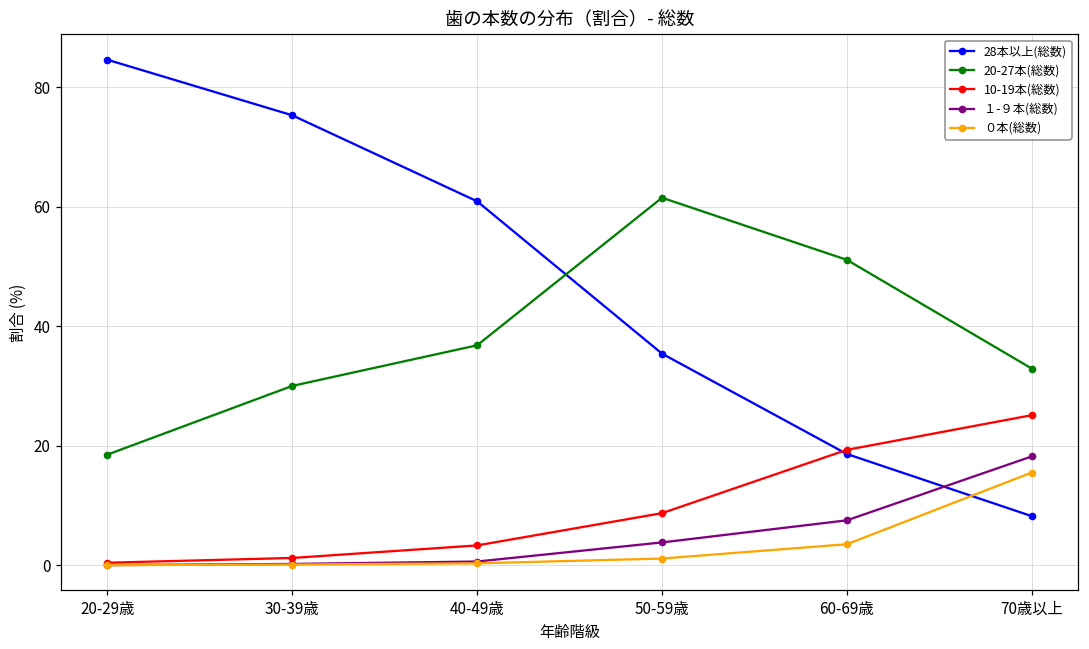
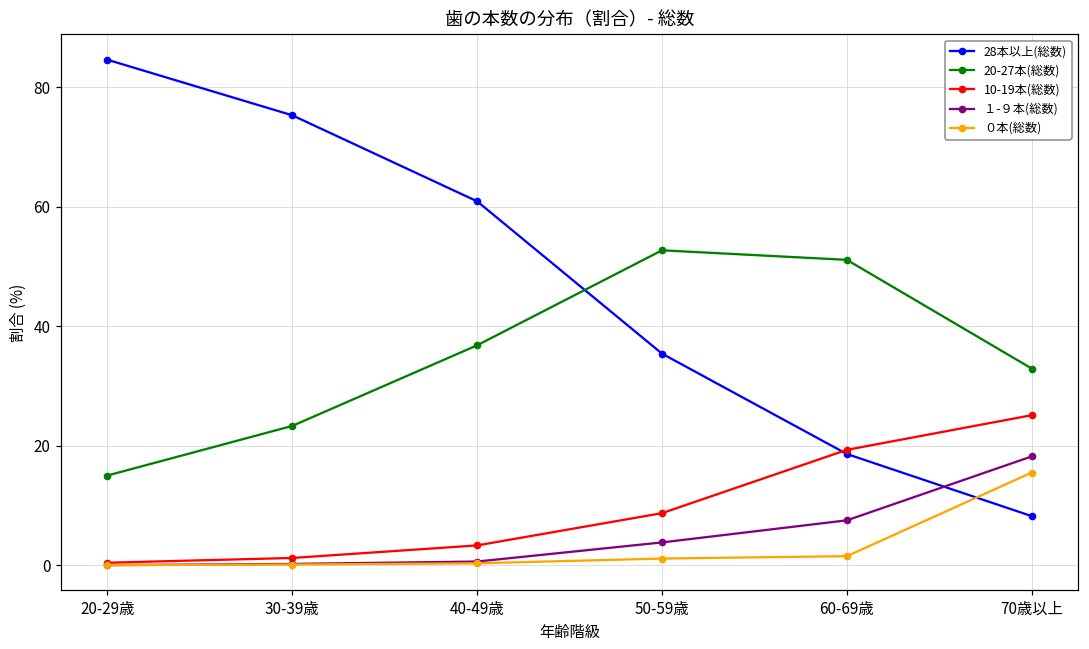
20-27本(総数), 20-29歳: 19 -> 15
20-27本(総数), 30-39歳: 30 -> 23
20-27本(総数), 50-59歳: 62 -> 53
０本(総数), 60-69歳: 4 -> 2
